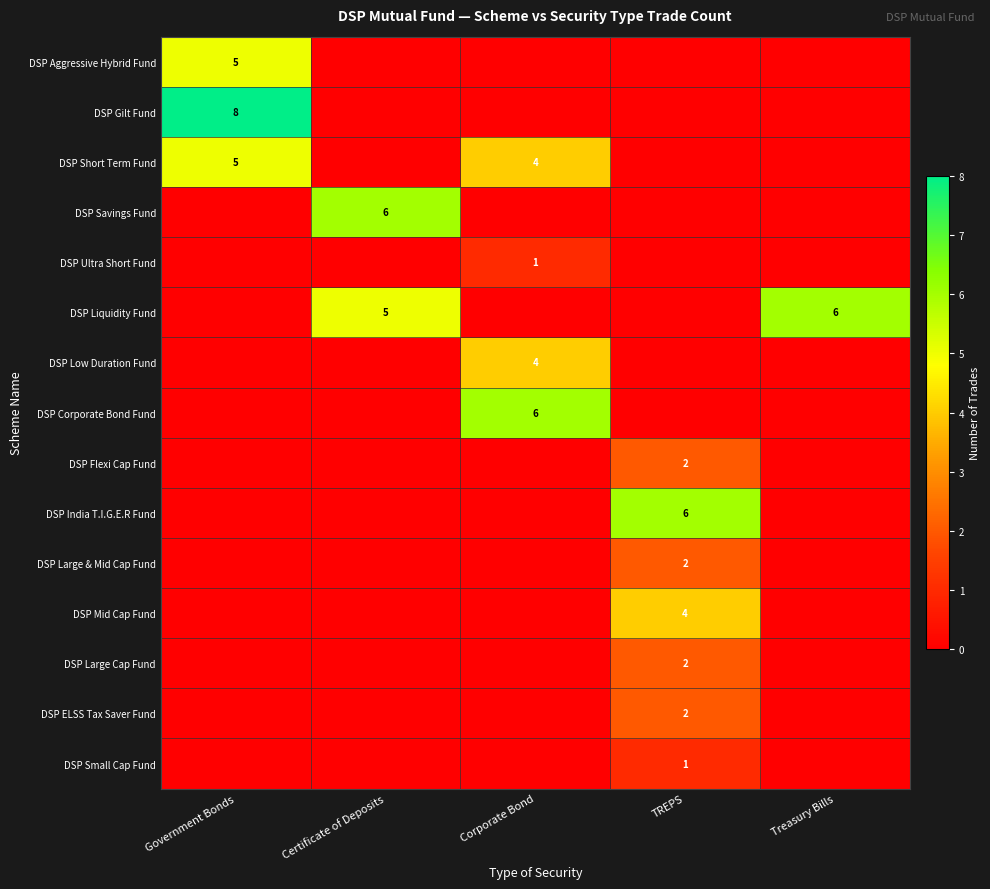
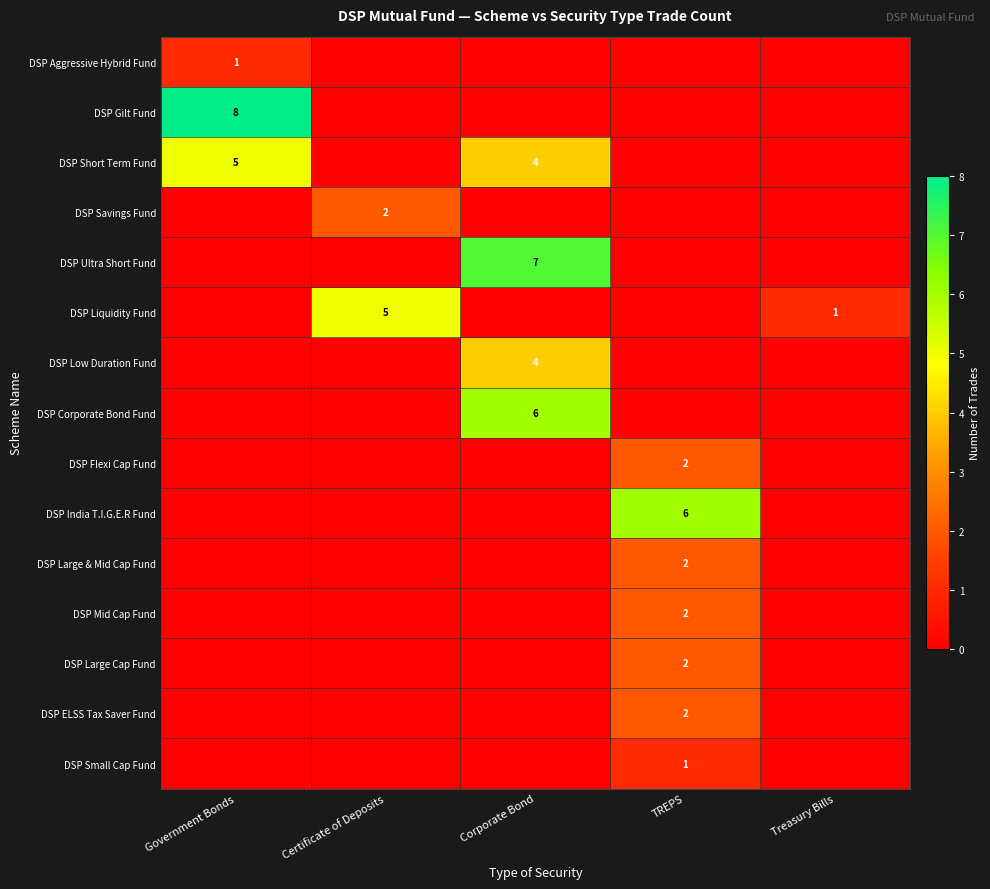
DSP Aggressive Hybrid Fund, Government Bonds: 5 -> 1
DSP Savings Fund, Certificate of Deposits: 6 -> 2
DSP Ultra Short Fund, Corporate Bond: 1 -> 7
DSP Liquidity Fund, Treasury Bills: 6 -> 1
DSP Mid Cap Fund, TREPS: 4 -> 2
